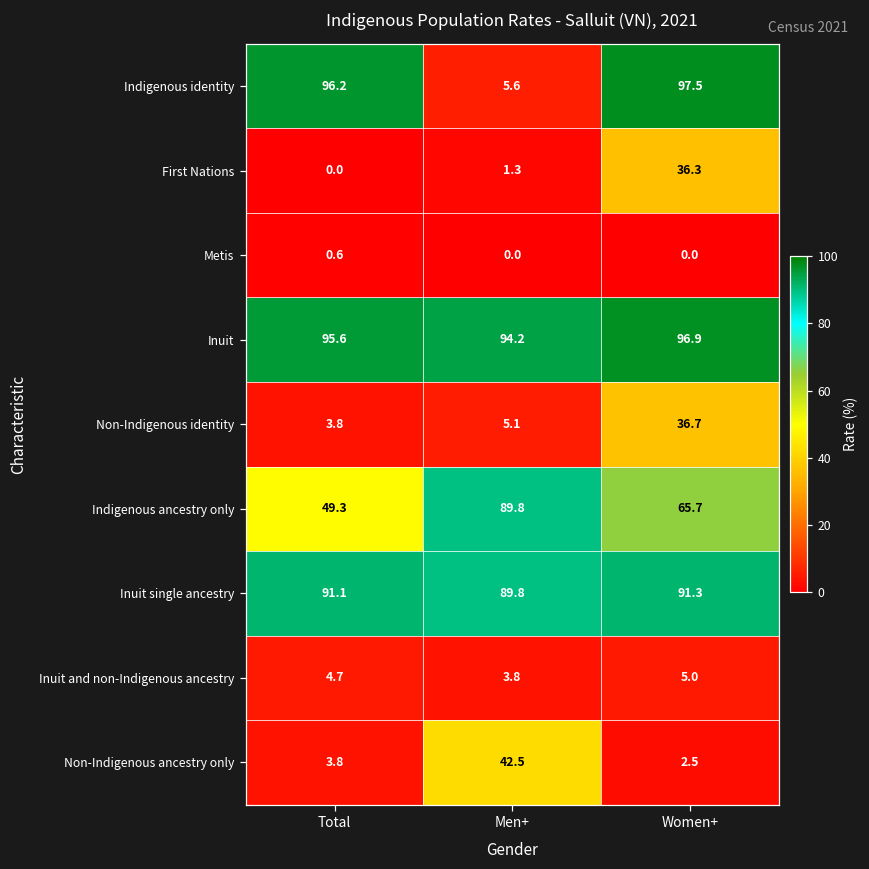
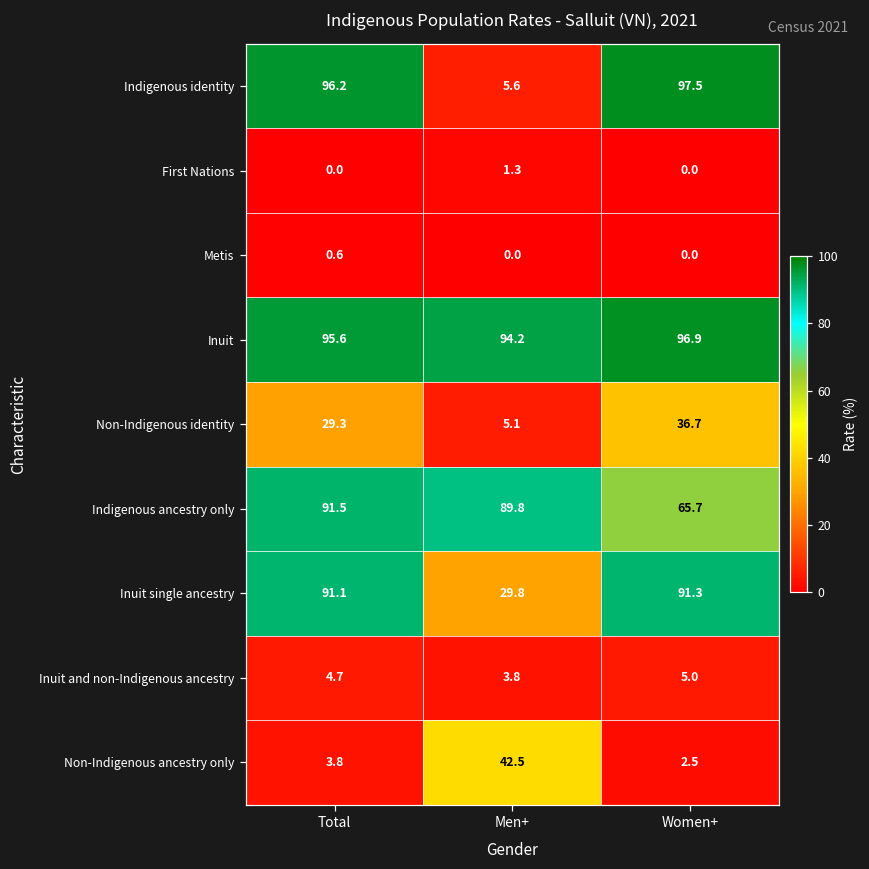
First Nations, Women+: 36.3 -> 0.0
Non-Indigenous identity, Total: 3.8 -> 29.3
Indigenous ancestry only, Total: 49.3 -> 91.5
Inuit single ancestry, Men+: 89.8 -> 29.8
